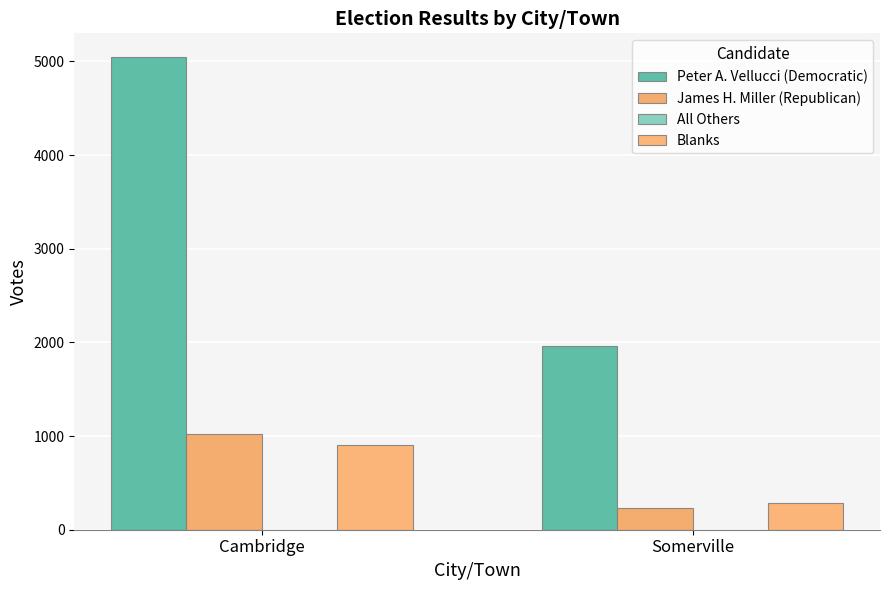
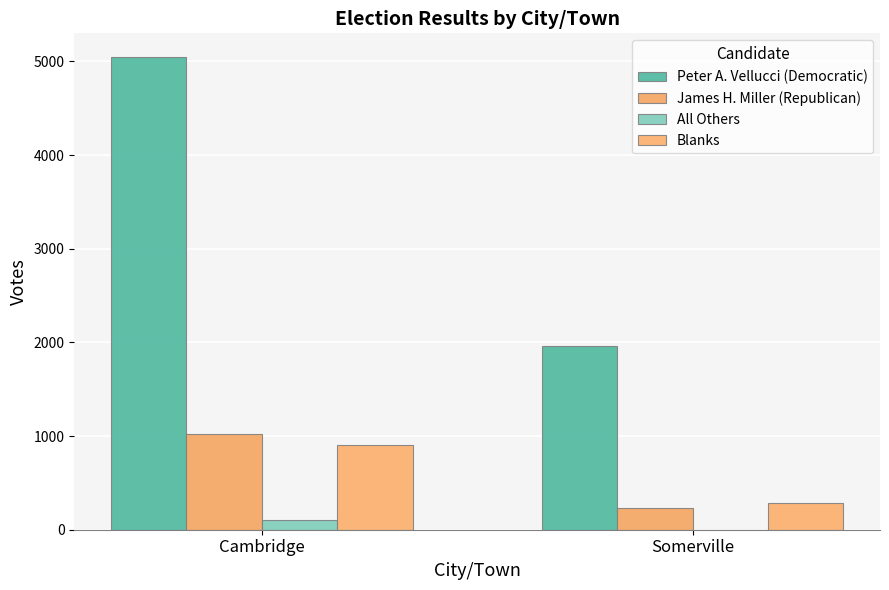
All Others, Cambridge: 0 -> 100
